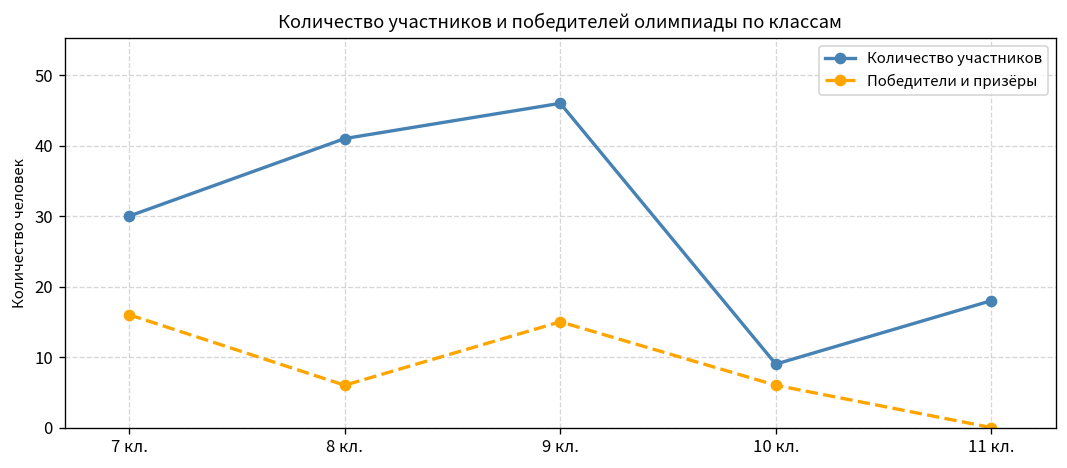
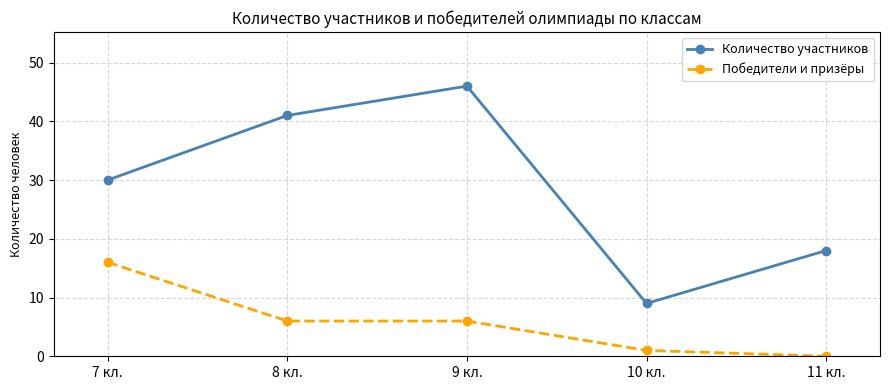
Победители и призёры, 9 кл.: 15 -> 6
Победители и призёры, 10 кл.: 6 -> 1
